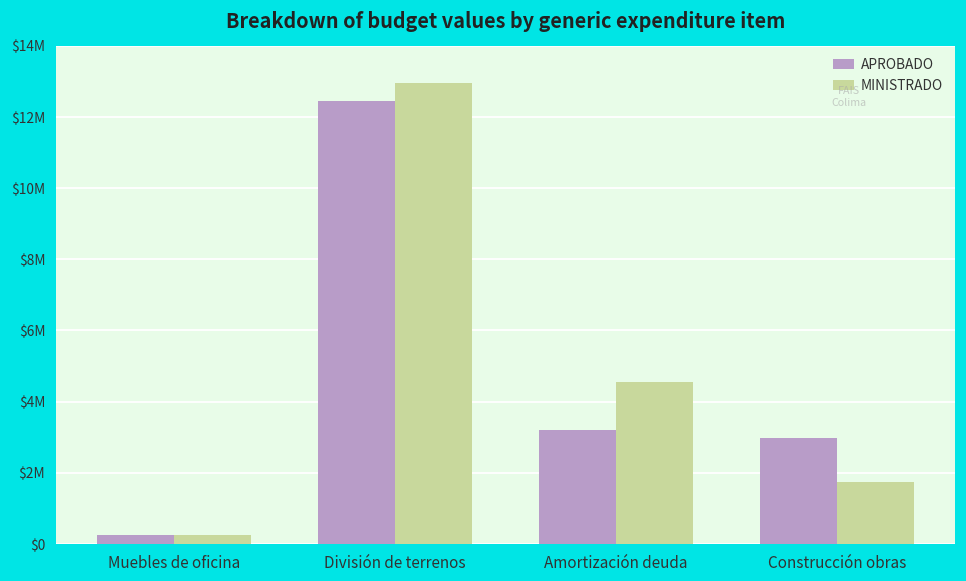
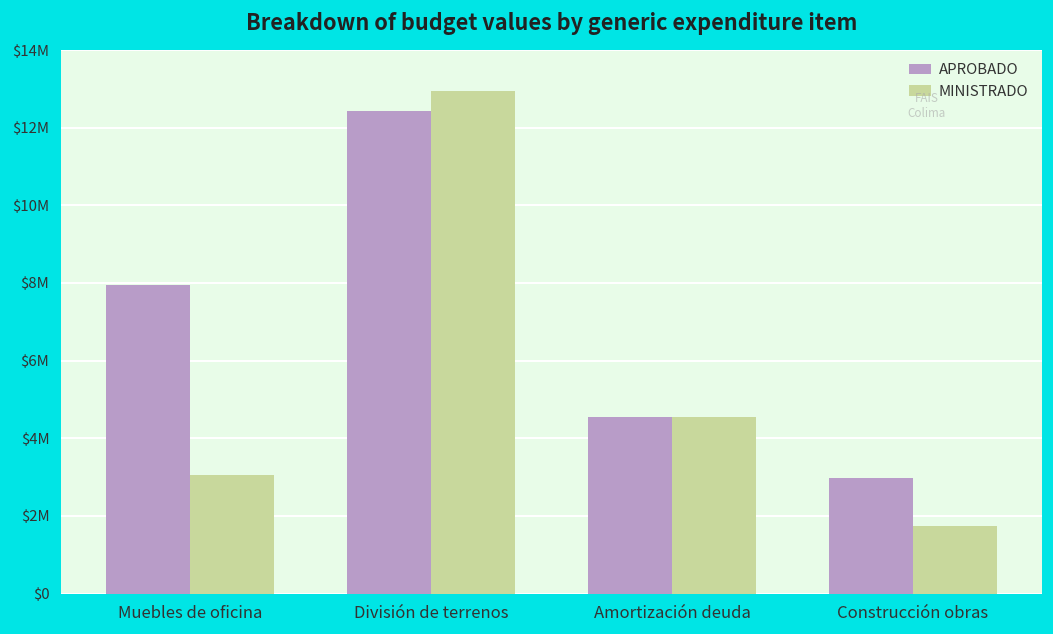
APROBADO, Muebles de oficina: $200000 -> $8000000
MINISTRADO, Muebles de oficina: $200000 -> $3000000
APROBADO, Amortización deuda: $3200000 -> $4500000
